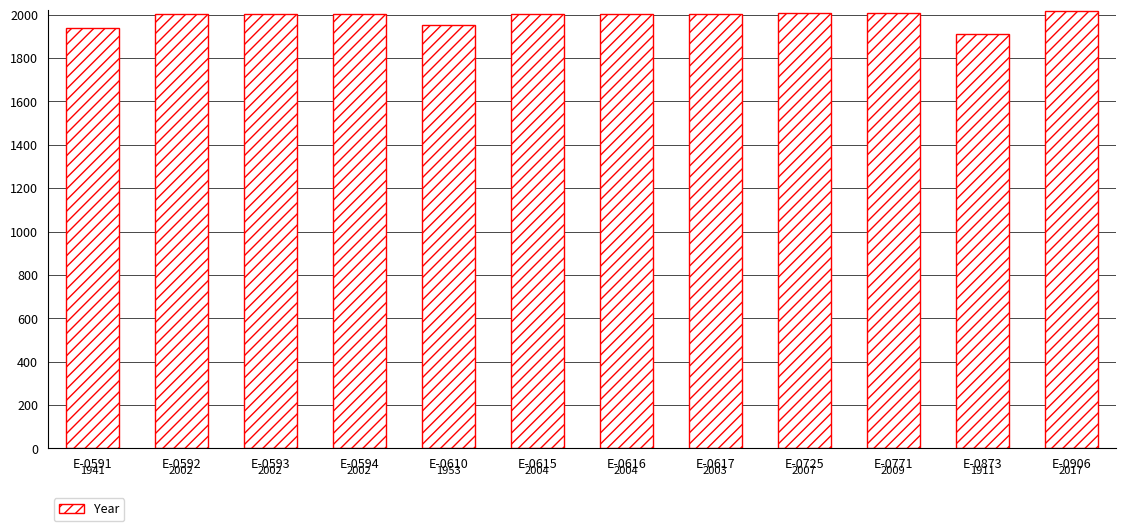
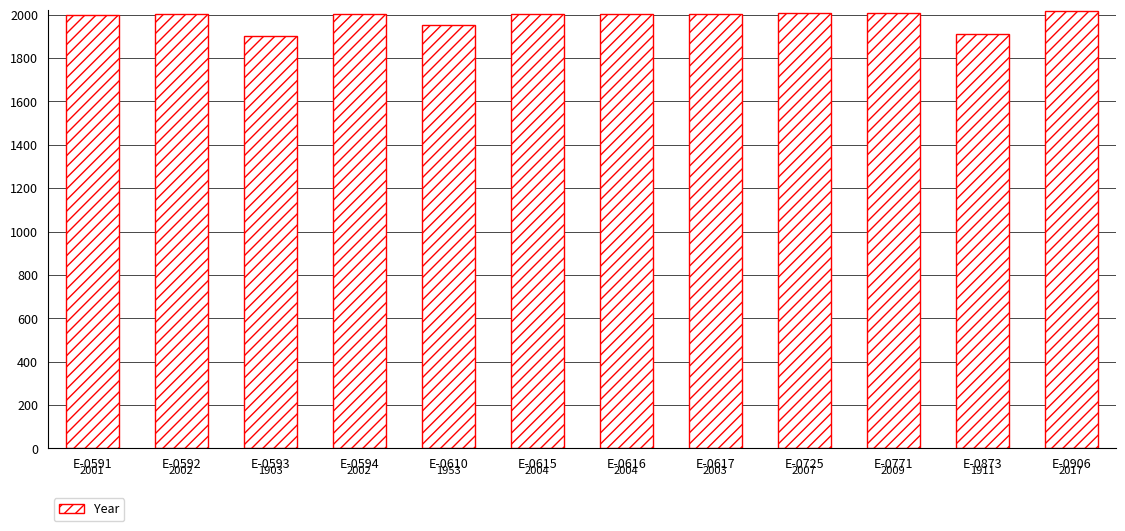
E-0591: 1941 -> 2001
E-0593: 2002 -> 1903
